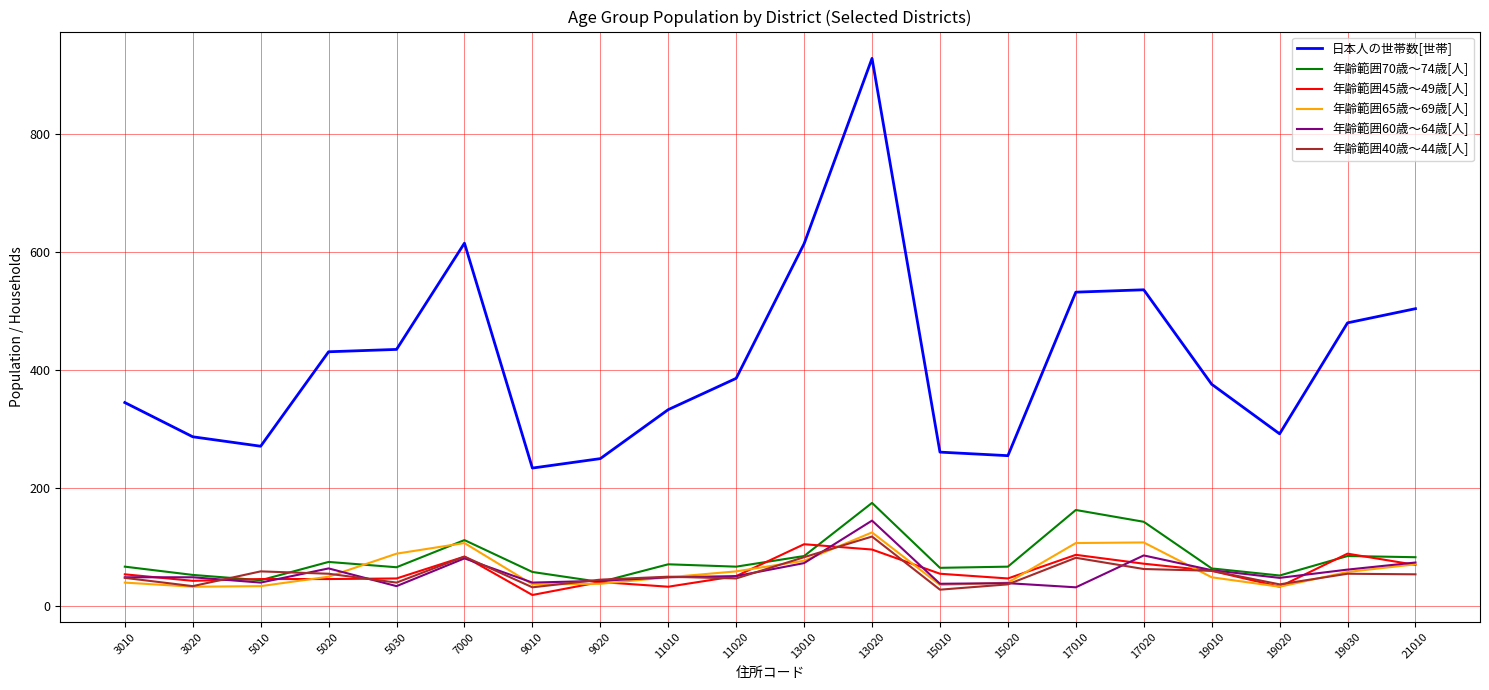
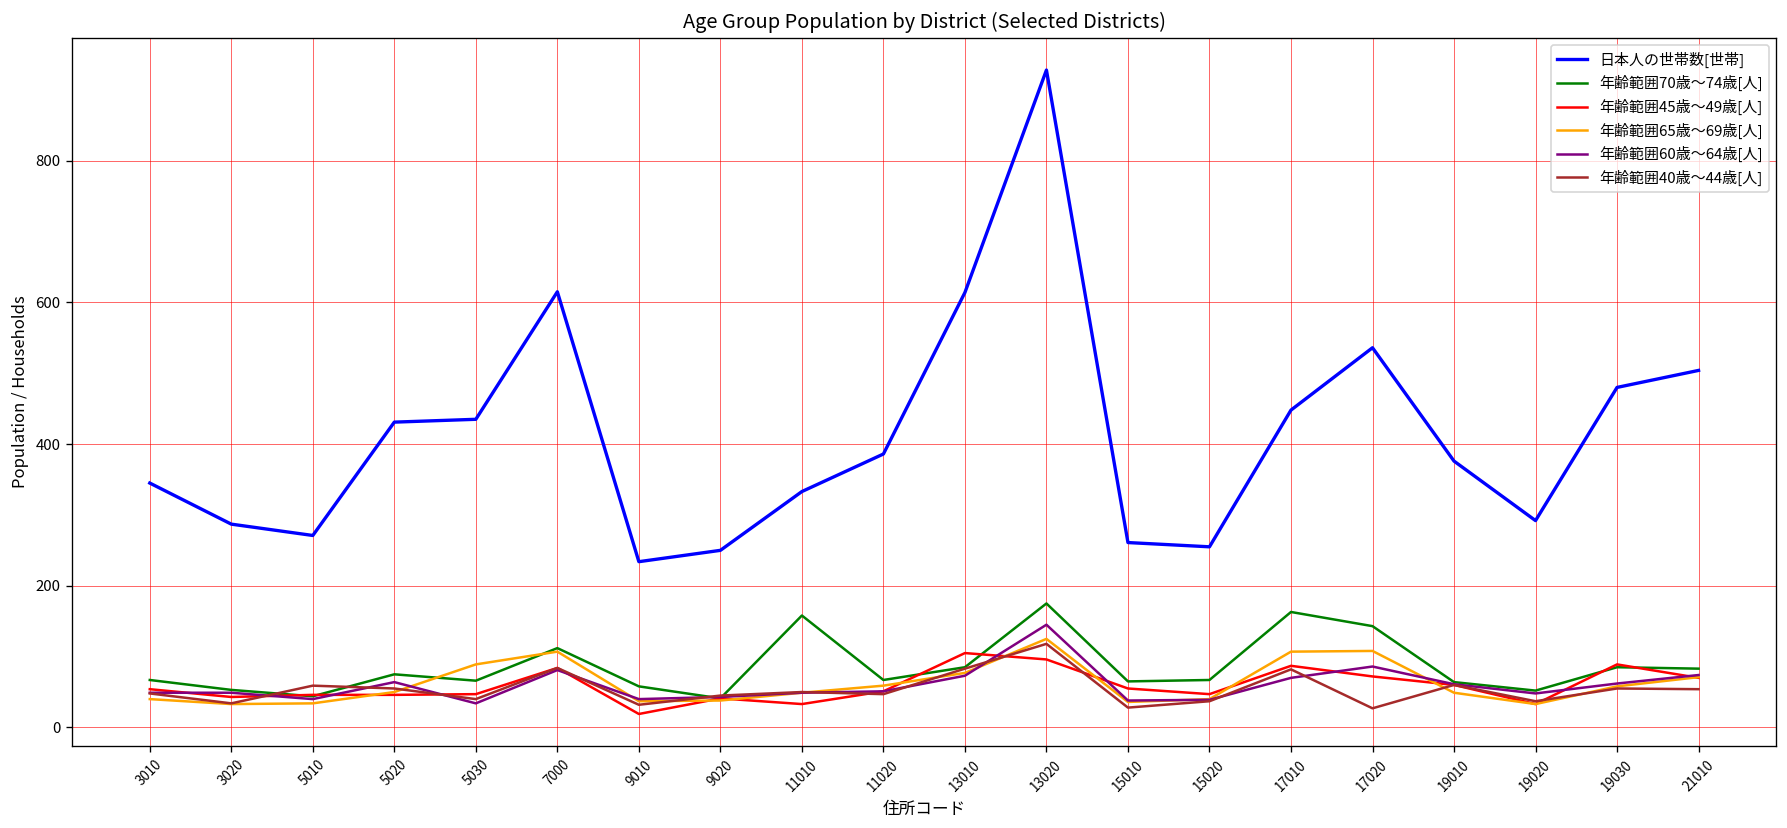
年齢範囲70歳～74歳[人], 11010: 70 -> 160
日本人の世帯数[世帯], 17010: 530 -> 450
年齢範囲60歳～64歳[人], 17010: 30 -> 70
年齢範囲40歳～44歳[人], 17020: 60 -> 30
